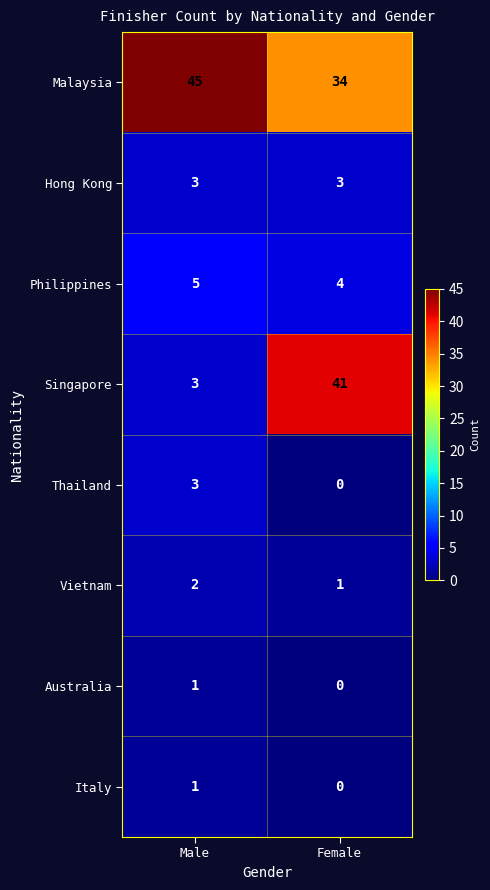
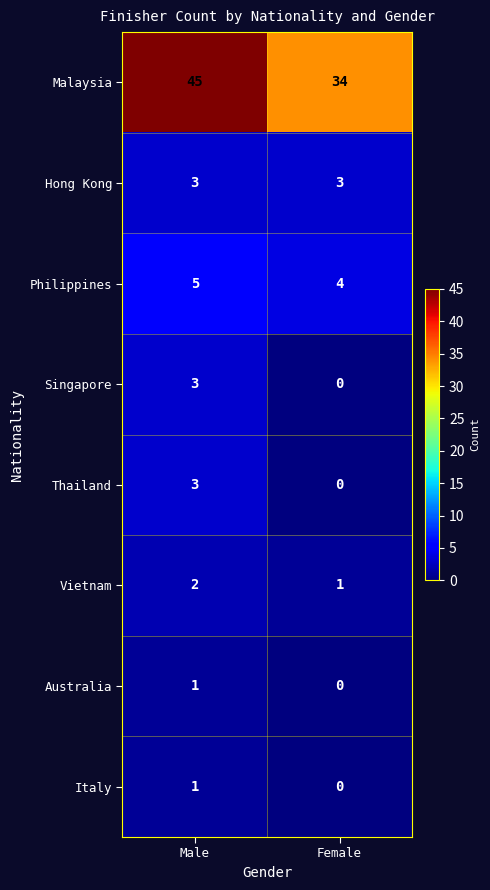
Singapore, Female: 41 -> 0
